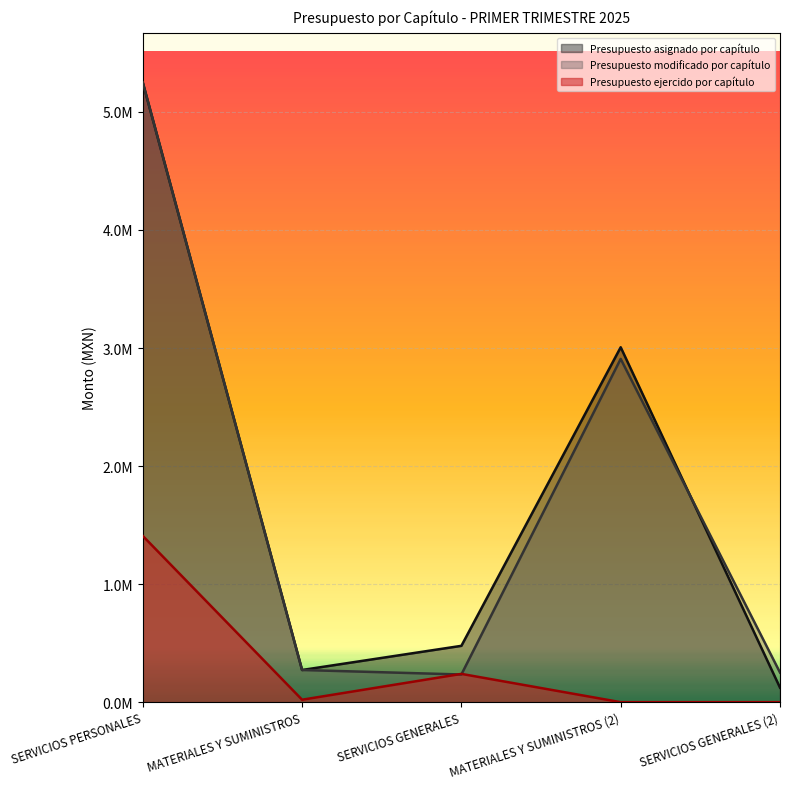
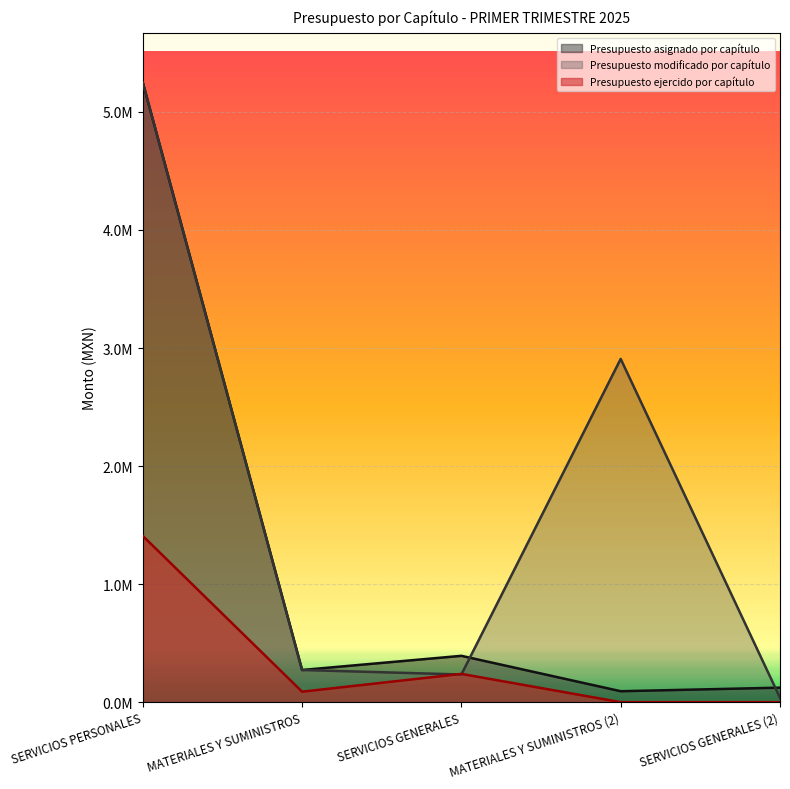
Presupuesto ejercido por capítulo, MATERIALES Y SUMINISTROS: 20000 -> 90000
Presupuesto asignado por capítulo, SERVICIOS GENERALES: 480000 -> 390000
Presupuesto asignado por capítulo, MATERIALES Y SUMINISTROS (2): 3010000 -> 90000
Presupuesto modificado por capítulo, SERVICIOS GENERALES (2): 250000 -> 40000
